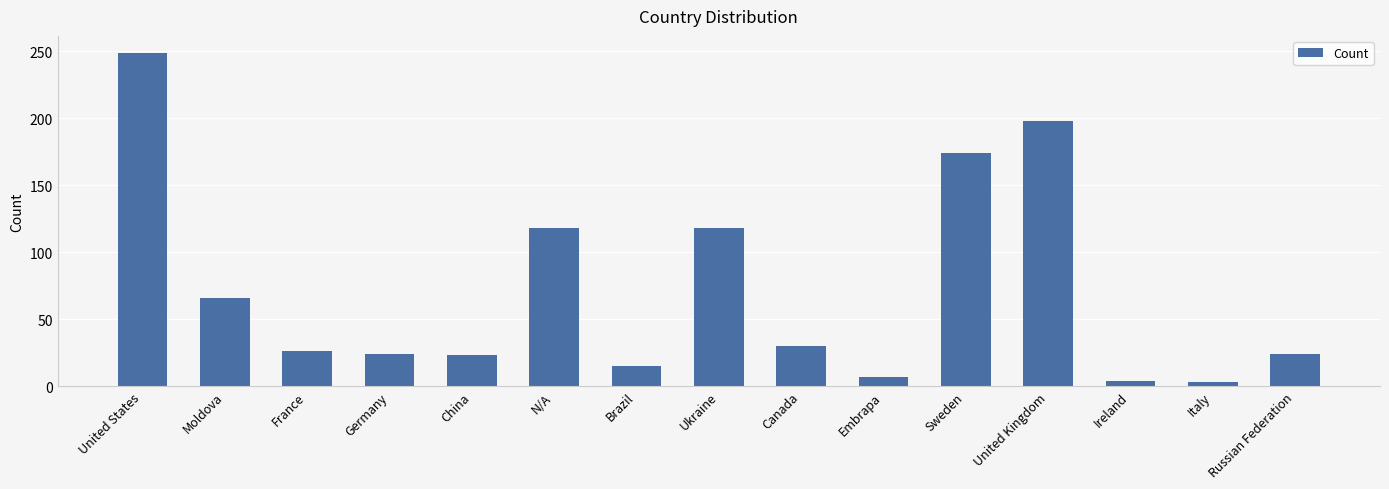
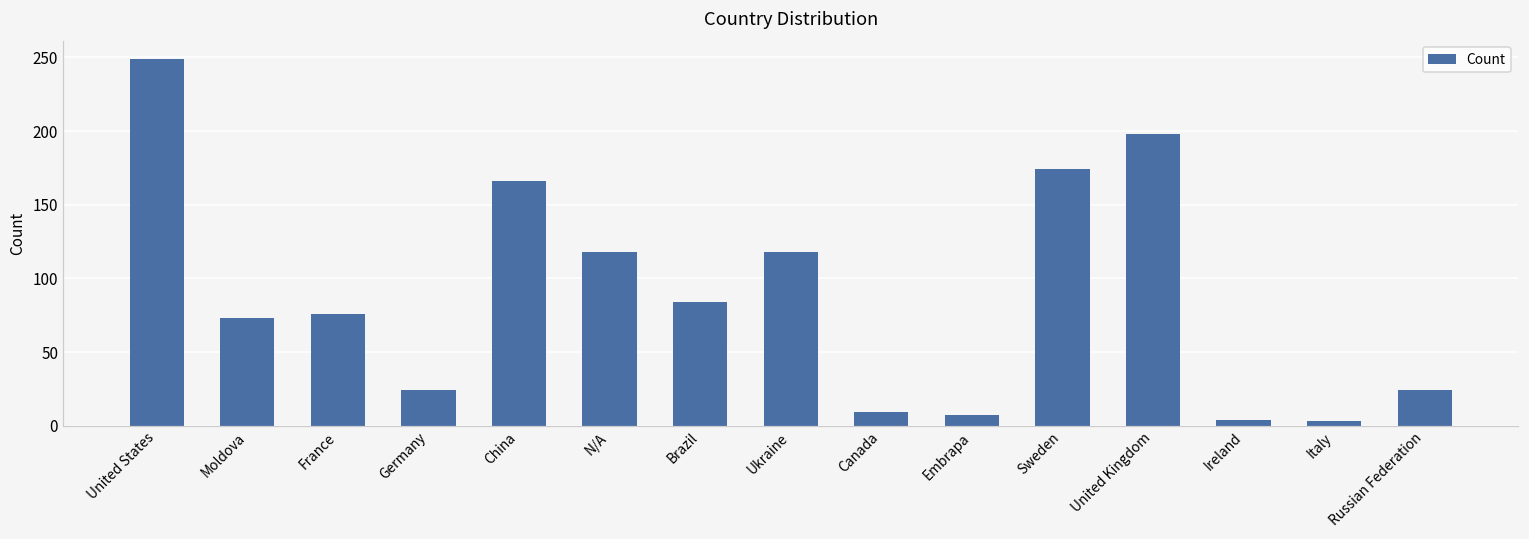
Moldova: 66 -> 73
France: 26 -> 76
China: 23 -> 166
Brazil: 15 -> 84
Canada: 30 -> 9
